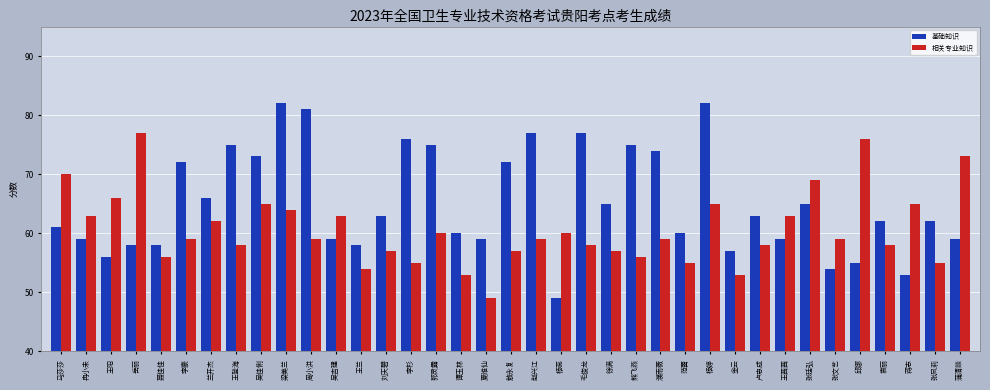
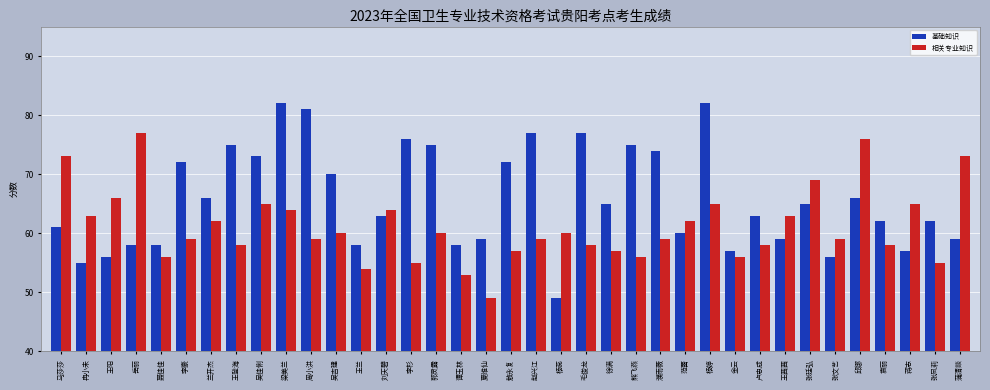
相关专业知识, 马莎莎: 70 -> 73
基础知识, 冉小未: 59 -> 55
基础知识, 吴吉建: 59 -> 70
相关专业知识, 吴吉建: 63 -> 60
相关专业知识, 刘天碧: 57 -> 64
基础知识, 谭玉林: 60 -> 58
相关专业知识, 范蕾: 55 -> 62
相关专业知识, 金云: 53 -> 56
基础知识, 张文艺: 54 -> 56
基础知识, 邱娜: 55 -> 66
基础知识, 蒋志: 53 -> 57
